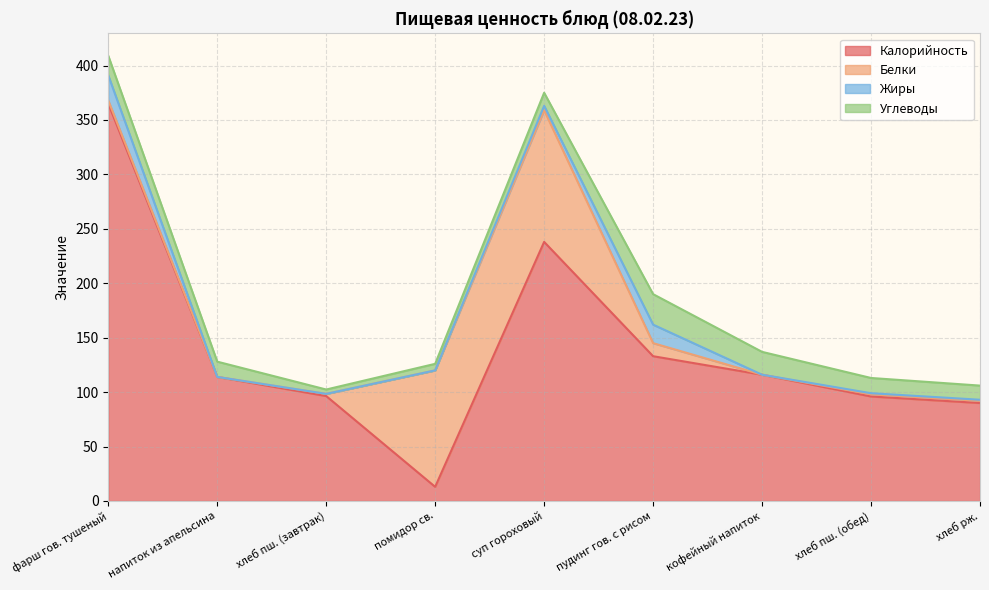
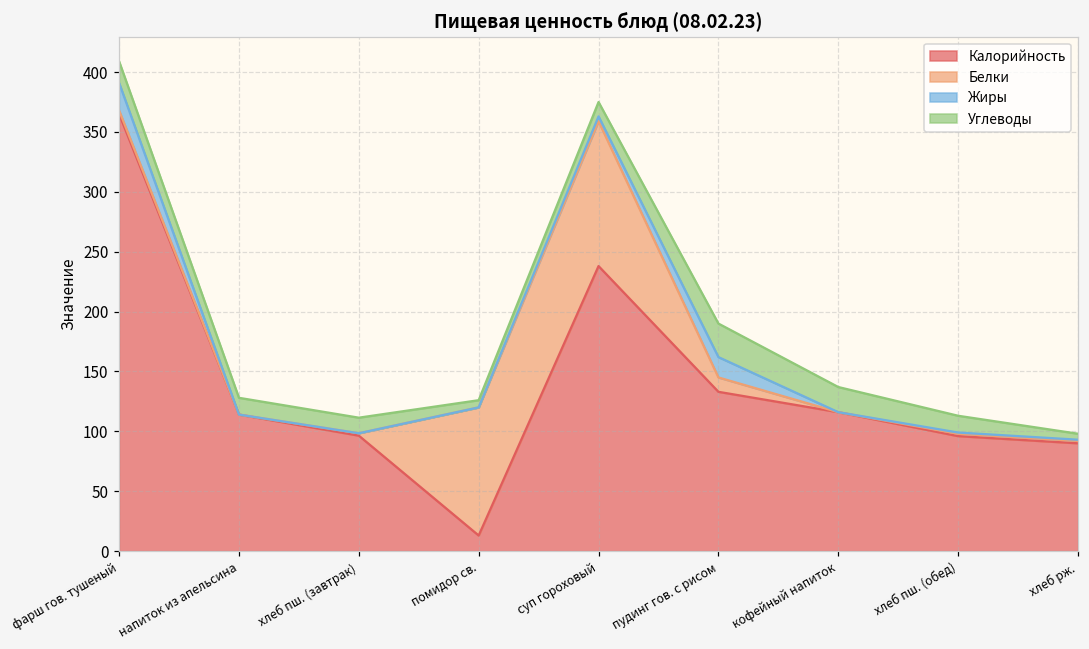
Углеводы, хлеб пш. (завтрак): 4 -> 13
Углеводы, хлеб рж.: 13 -> 5
